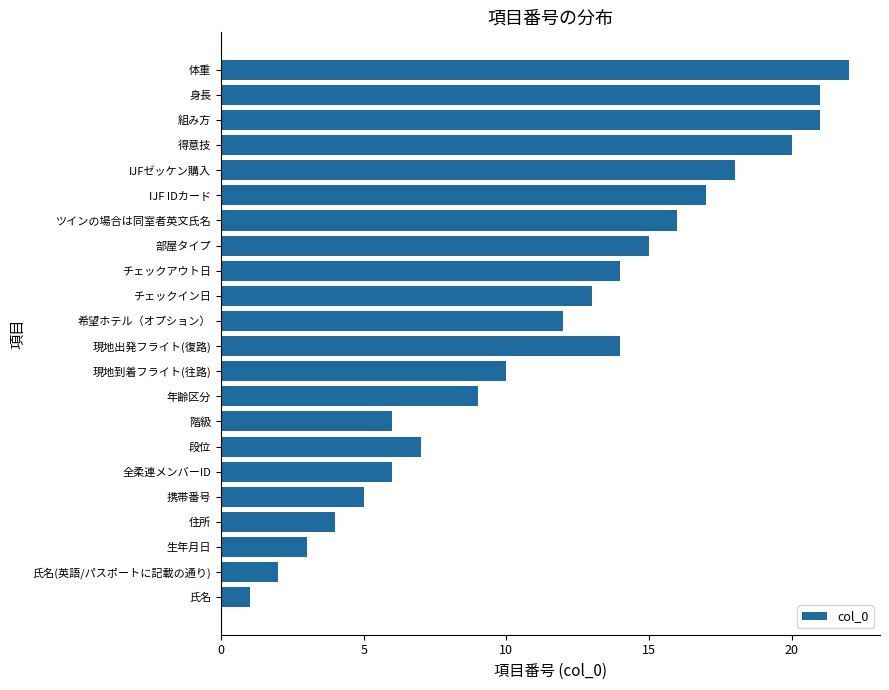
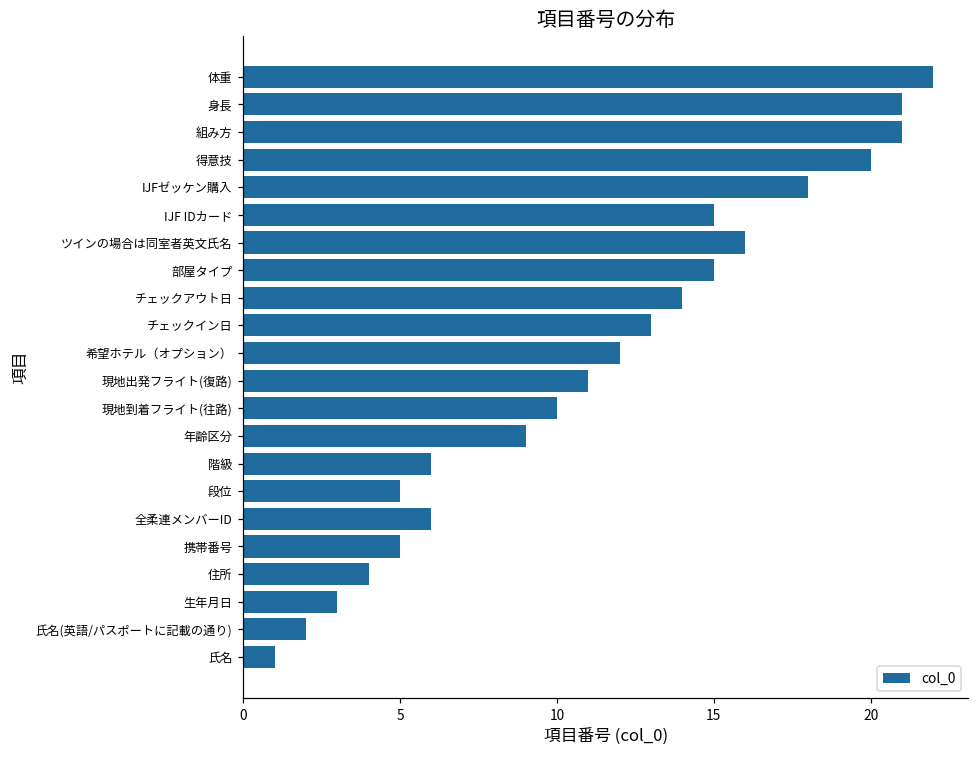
IJF IDカード: 17 -> 15
現地出発フライト(復路): 14 -> 11
段位: 7 -> 5
